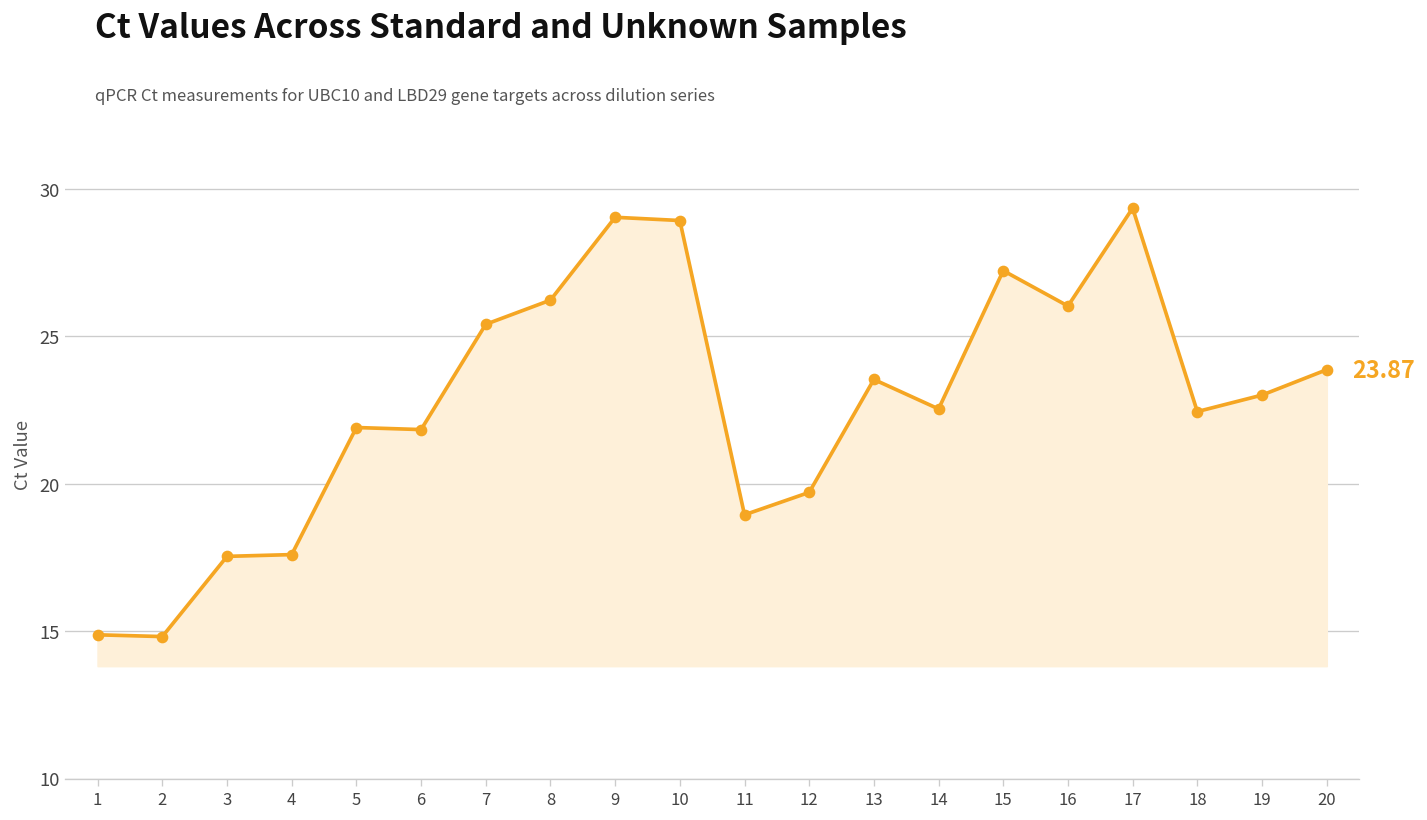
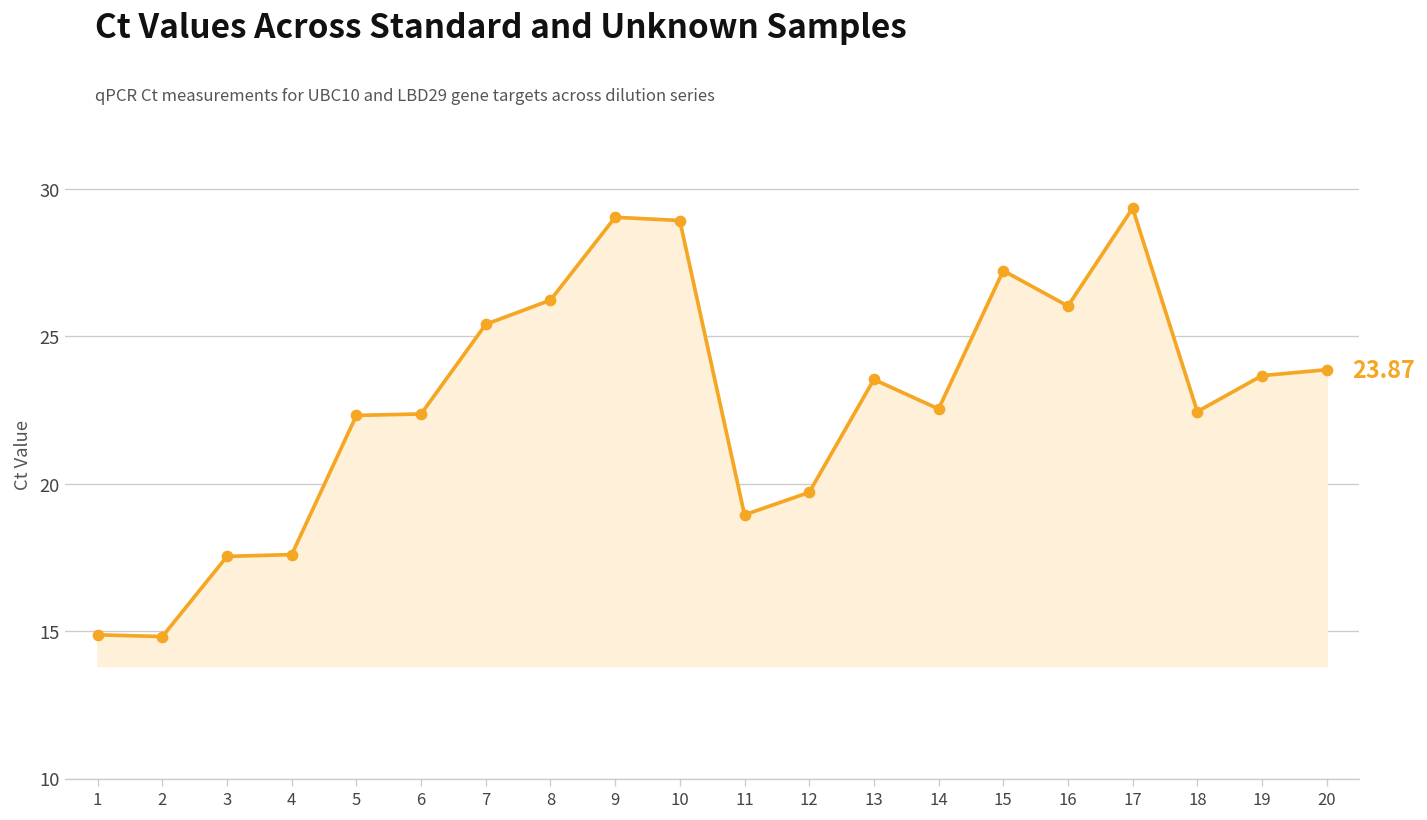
5: 21.9 -> 22.3
6: 21.8 -> 22.4
19: 23.0 -> 23.7
